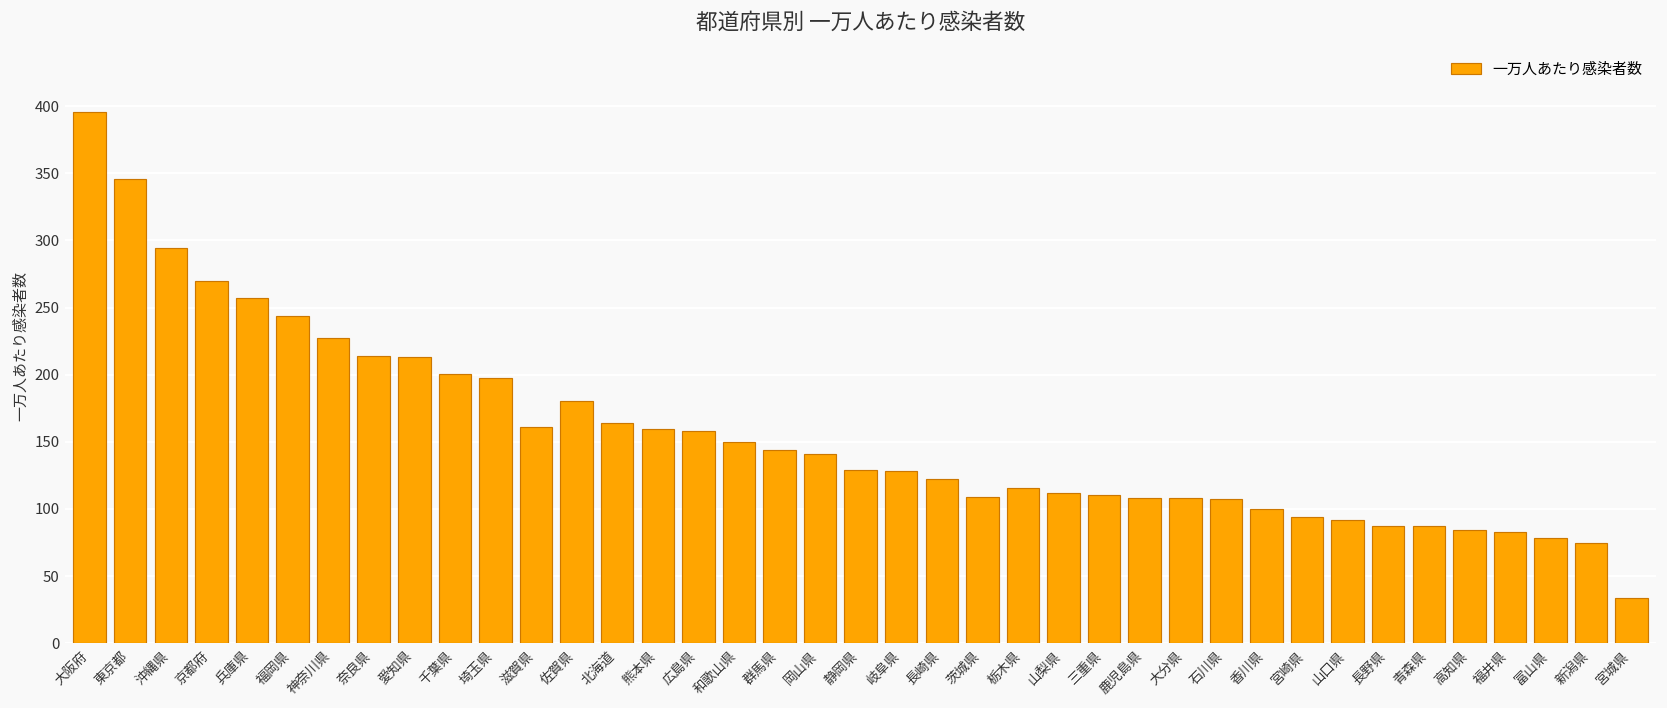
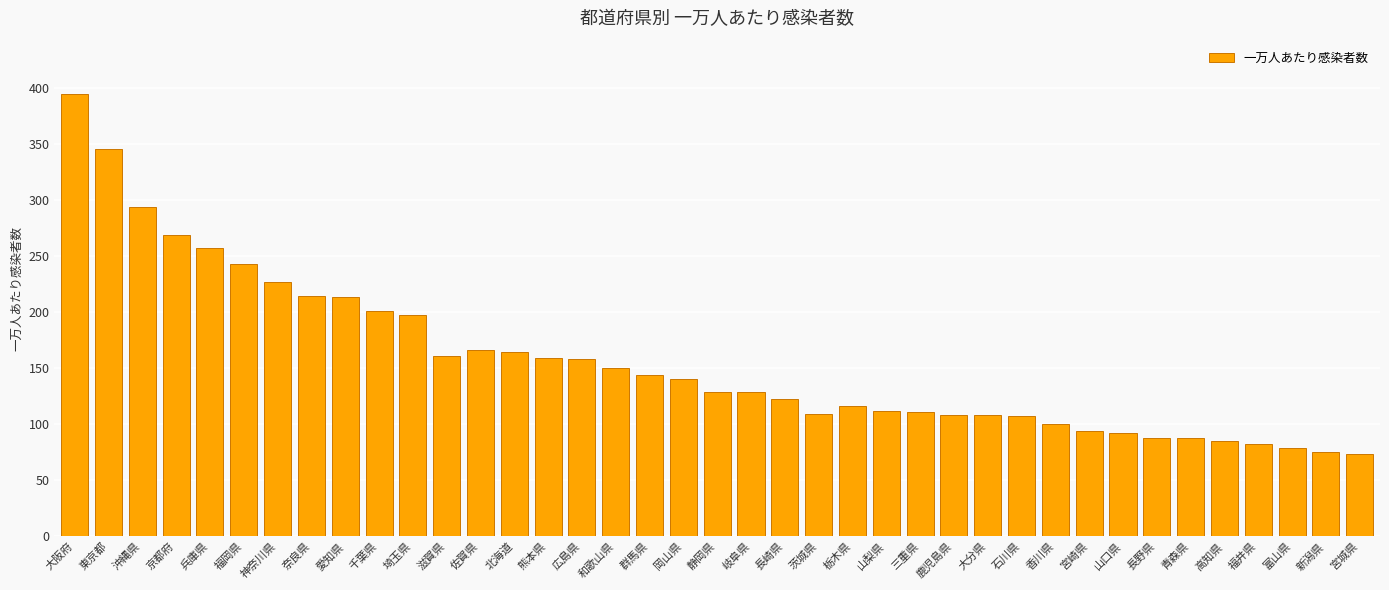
佐賀県: 181 -> 166
宮城県: 34 -> 74
